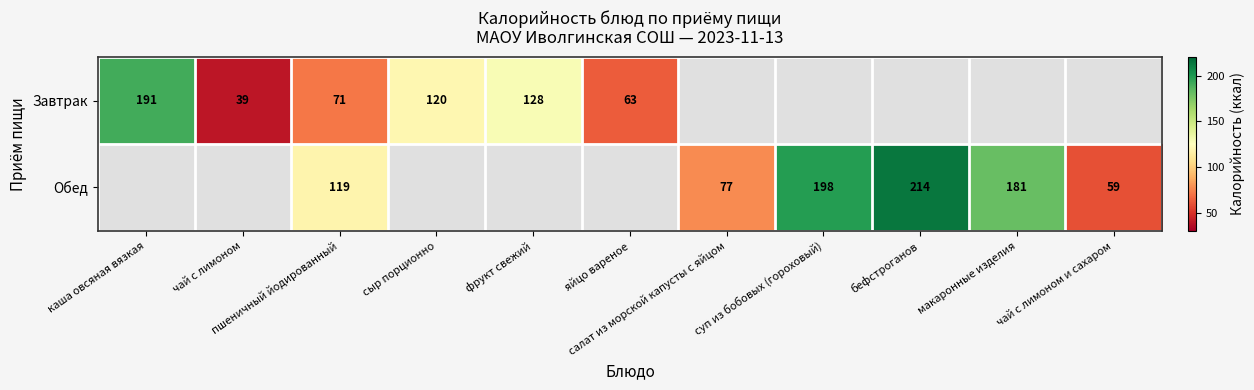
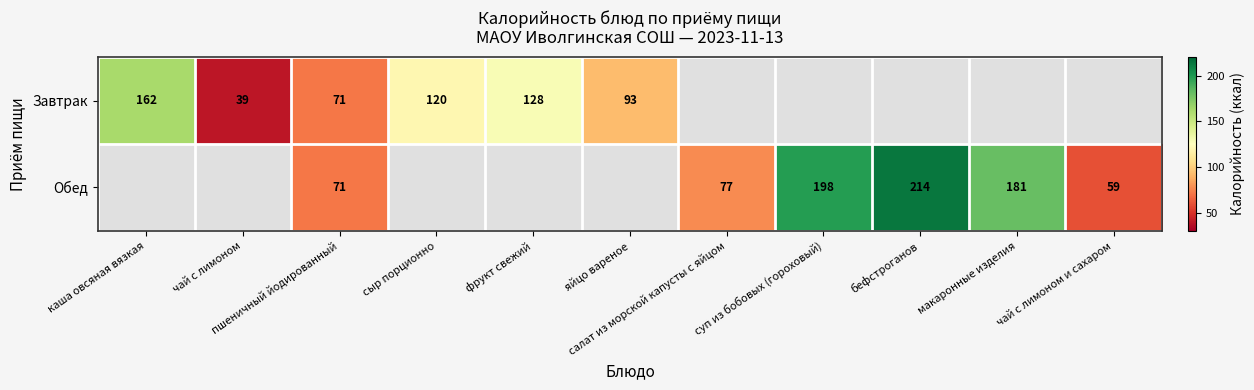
Завтрак, каша овсяная вязкая: 191 -> 162
Завтрак, яйцо вареное: 63 -> 93
Обед, пшеничный йодированный: 119 -> 71
